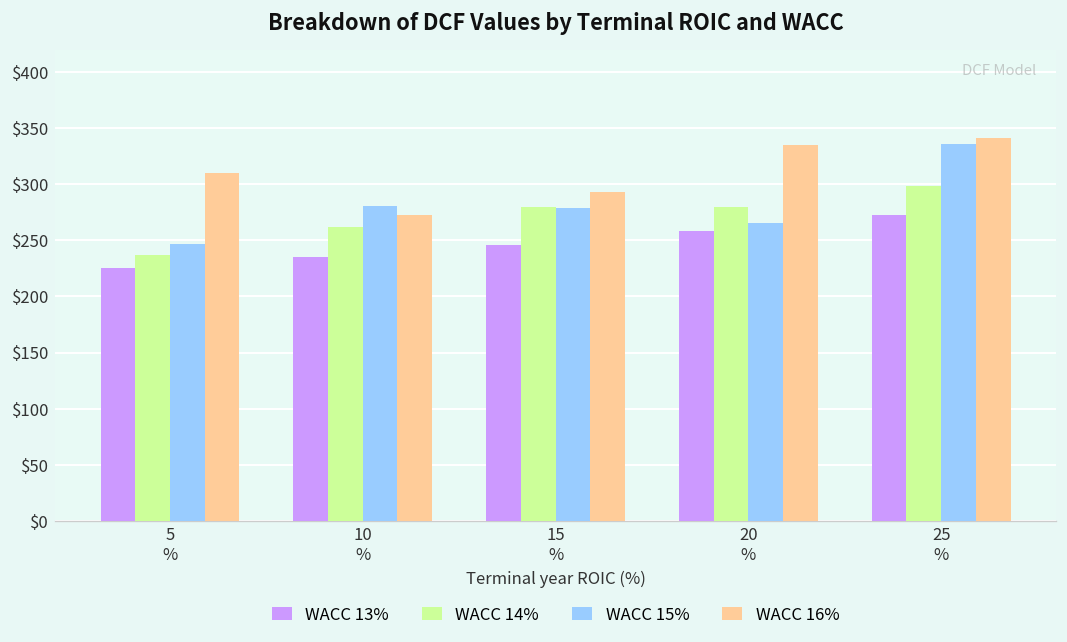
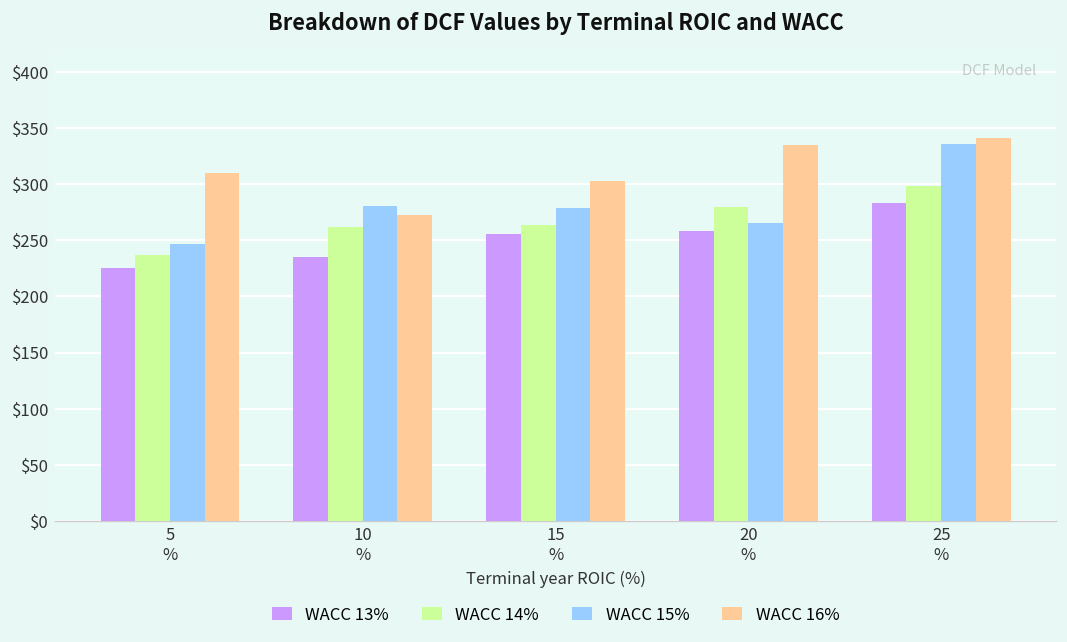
WACC 13%, 15 %: $250 -> $260
WACC 14%, 15 %: $280 -> $260
WACC 16%, 15 %: $290 -> $300
WACC 13%, 25 %: $270 -> $280
